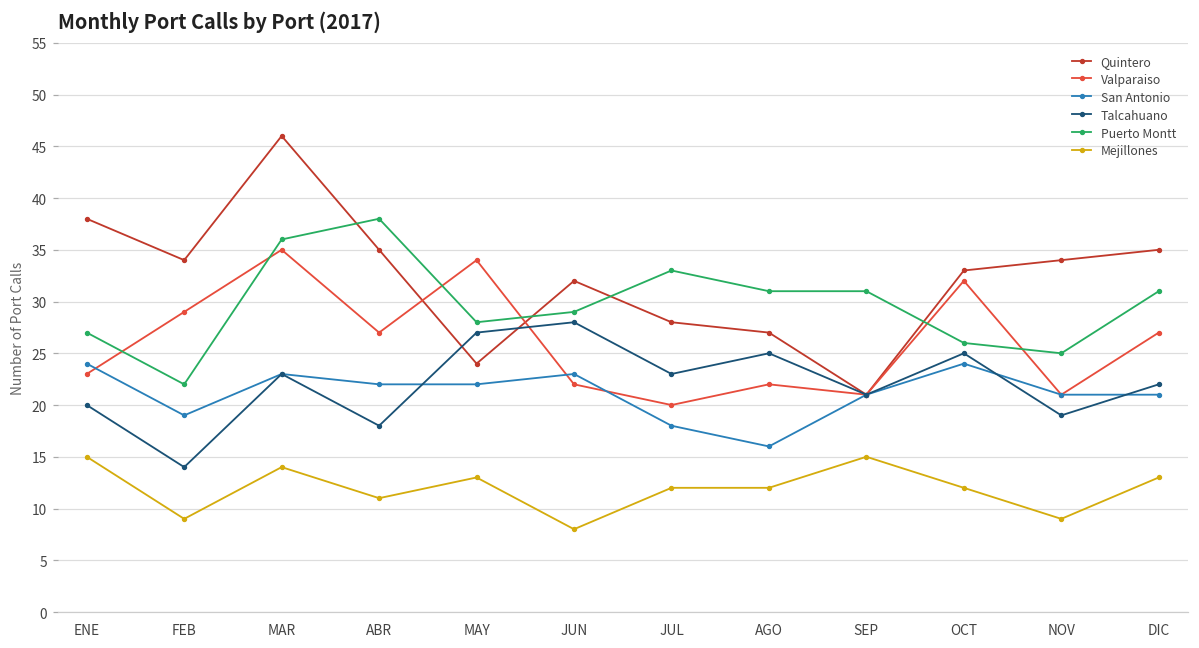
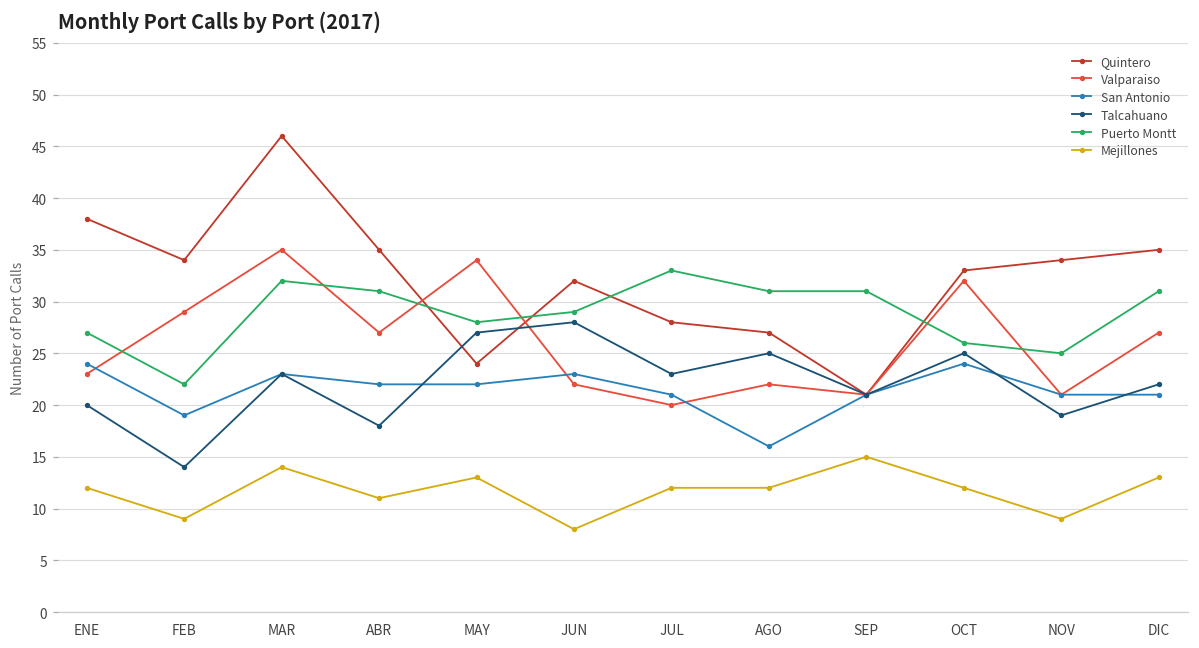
Mejillones, ENE: 15 -> 12
Puerto Montt, MAR: 36 -> 32
Puerto Montt, ABR: 38 -> 31
San Antonio, JUL: 18 -> 21
